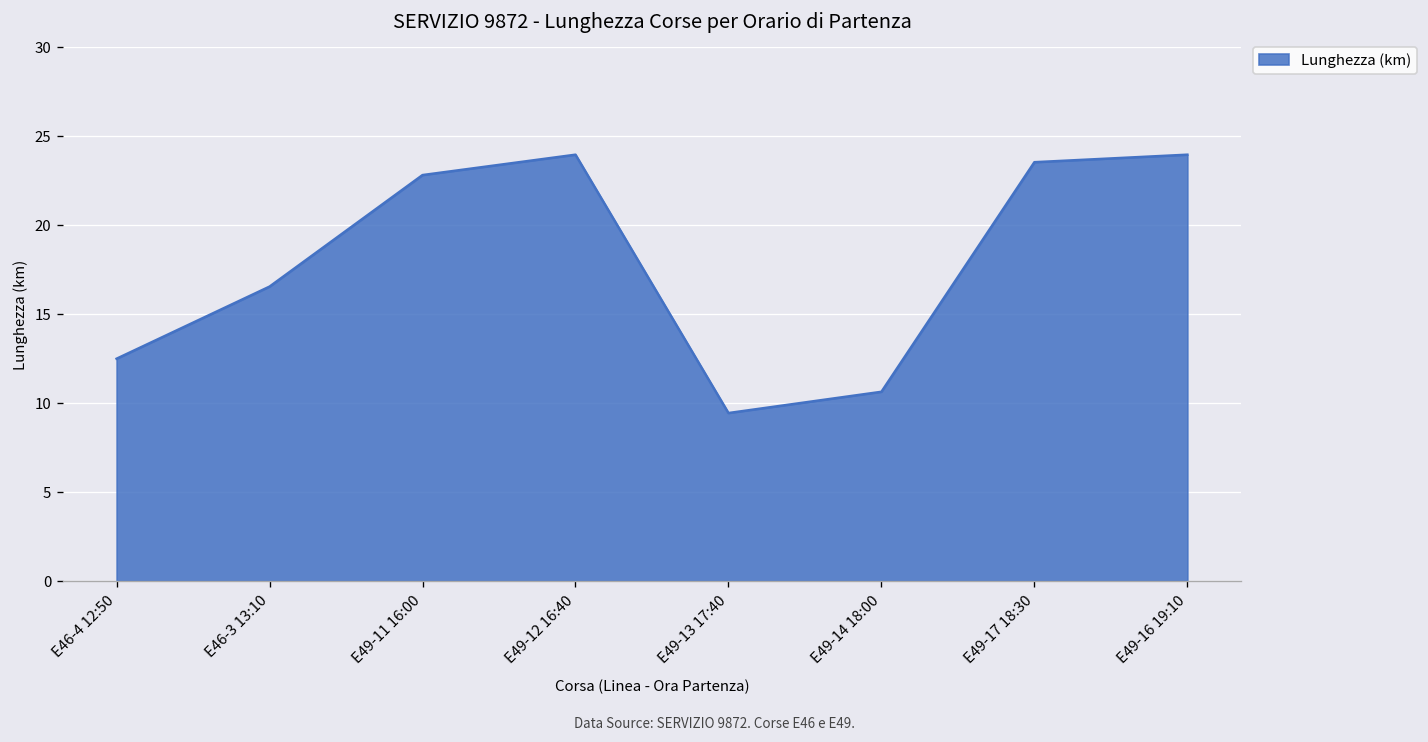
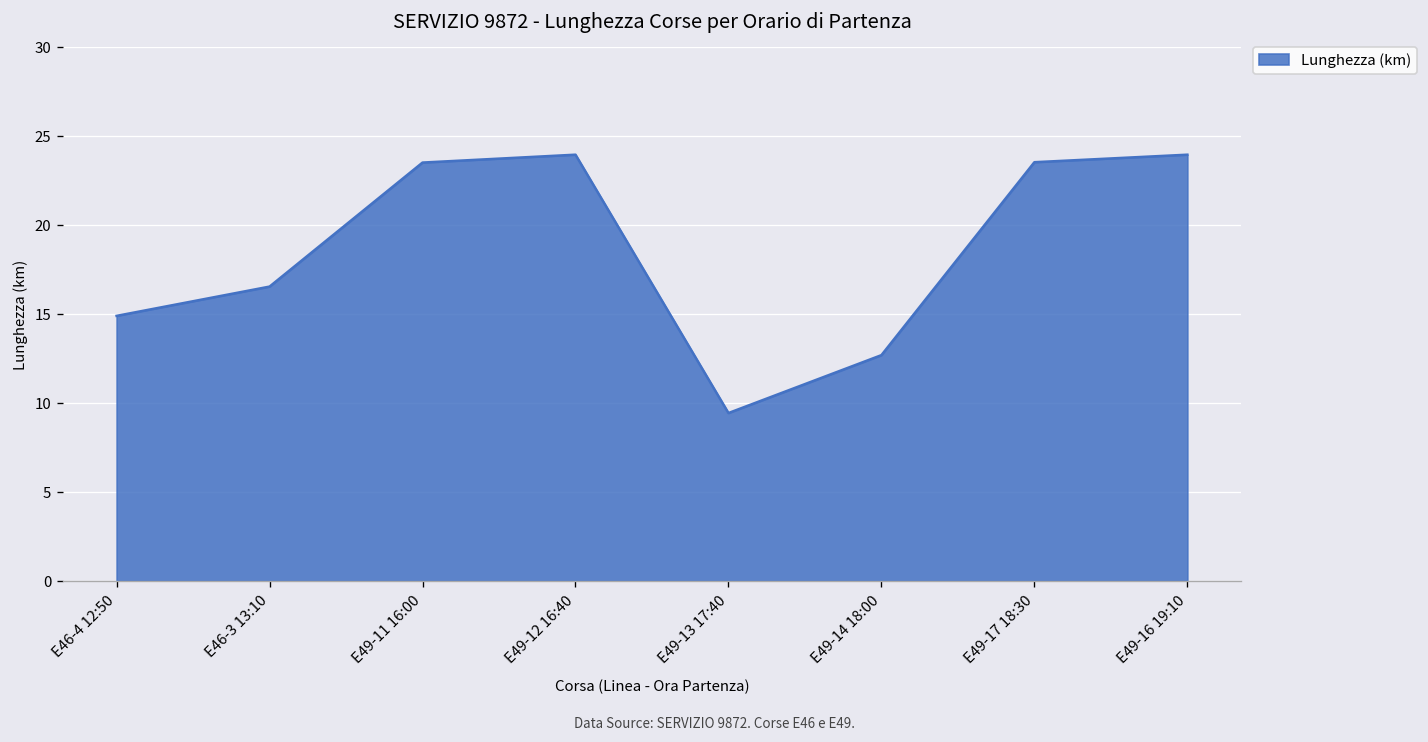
E46-4 12:50: 12.5 -> 14.9
E49-11 16:00: 22.8 -> 23.5
E49-14 18:00: 10.6 -> 12.7
